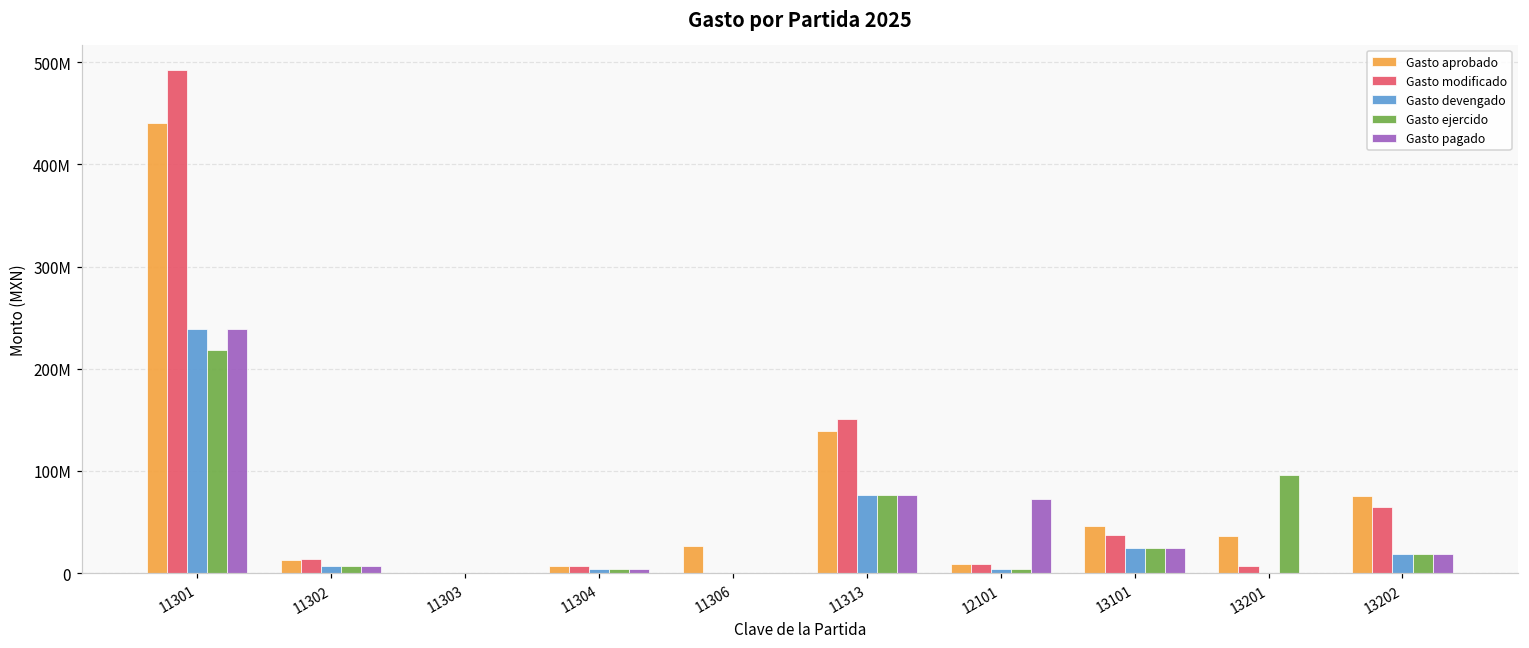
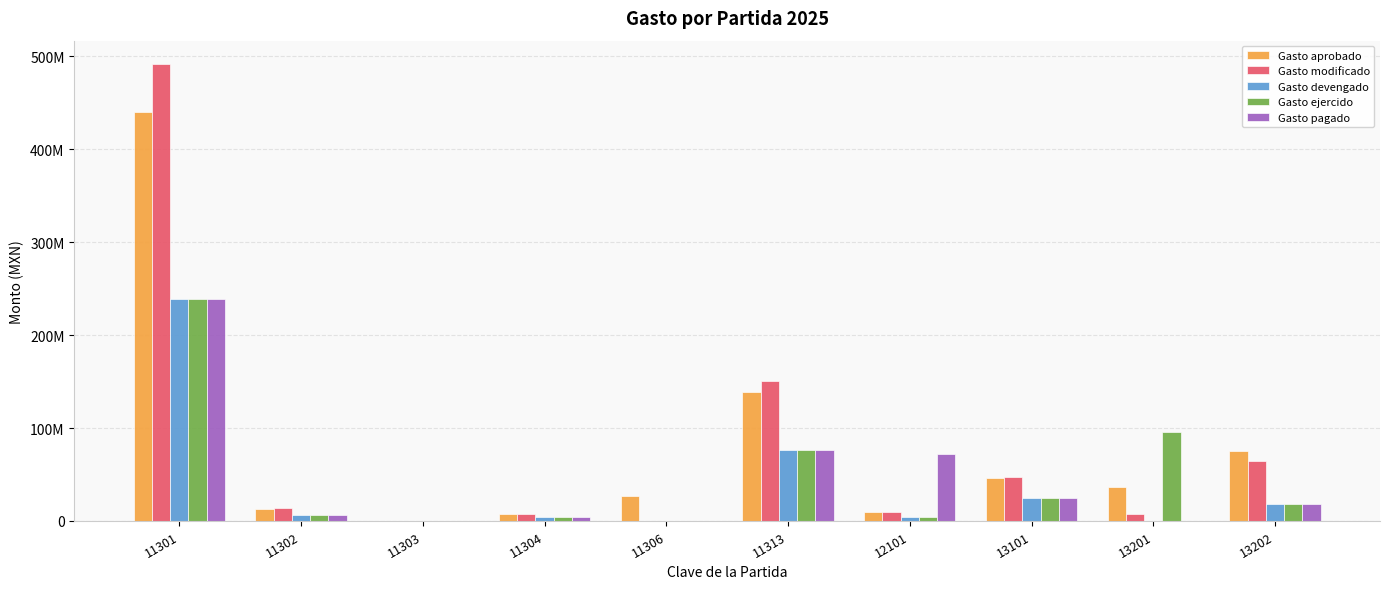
Gasto ejercido, 11301: 220000000 -> 240000000
Gasto modificado, 13101: 40000000 -> 50000000
